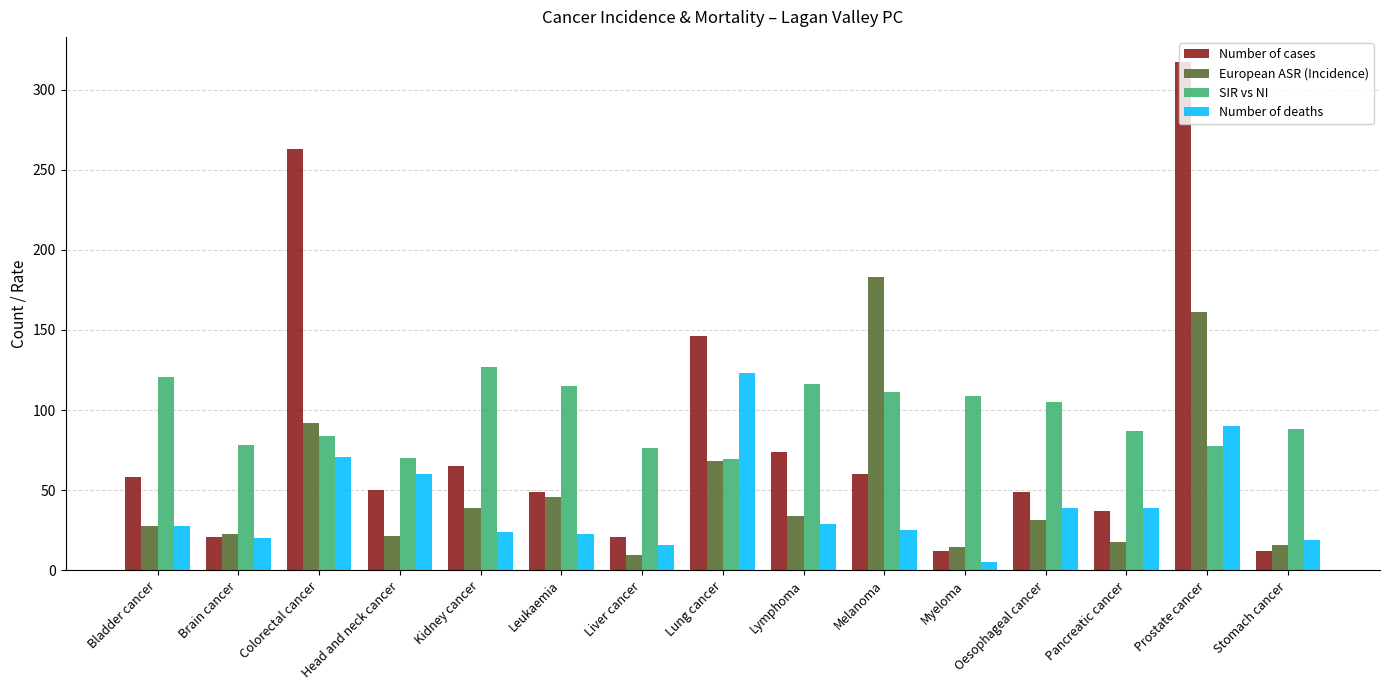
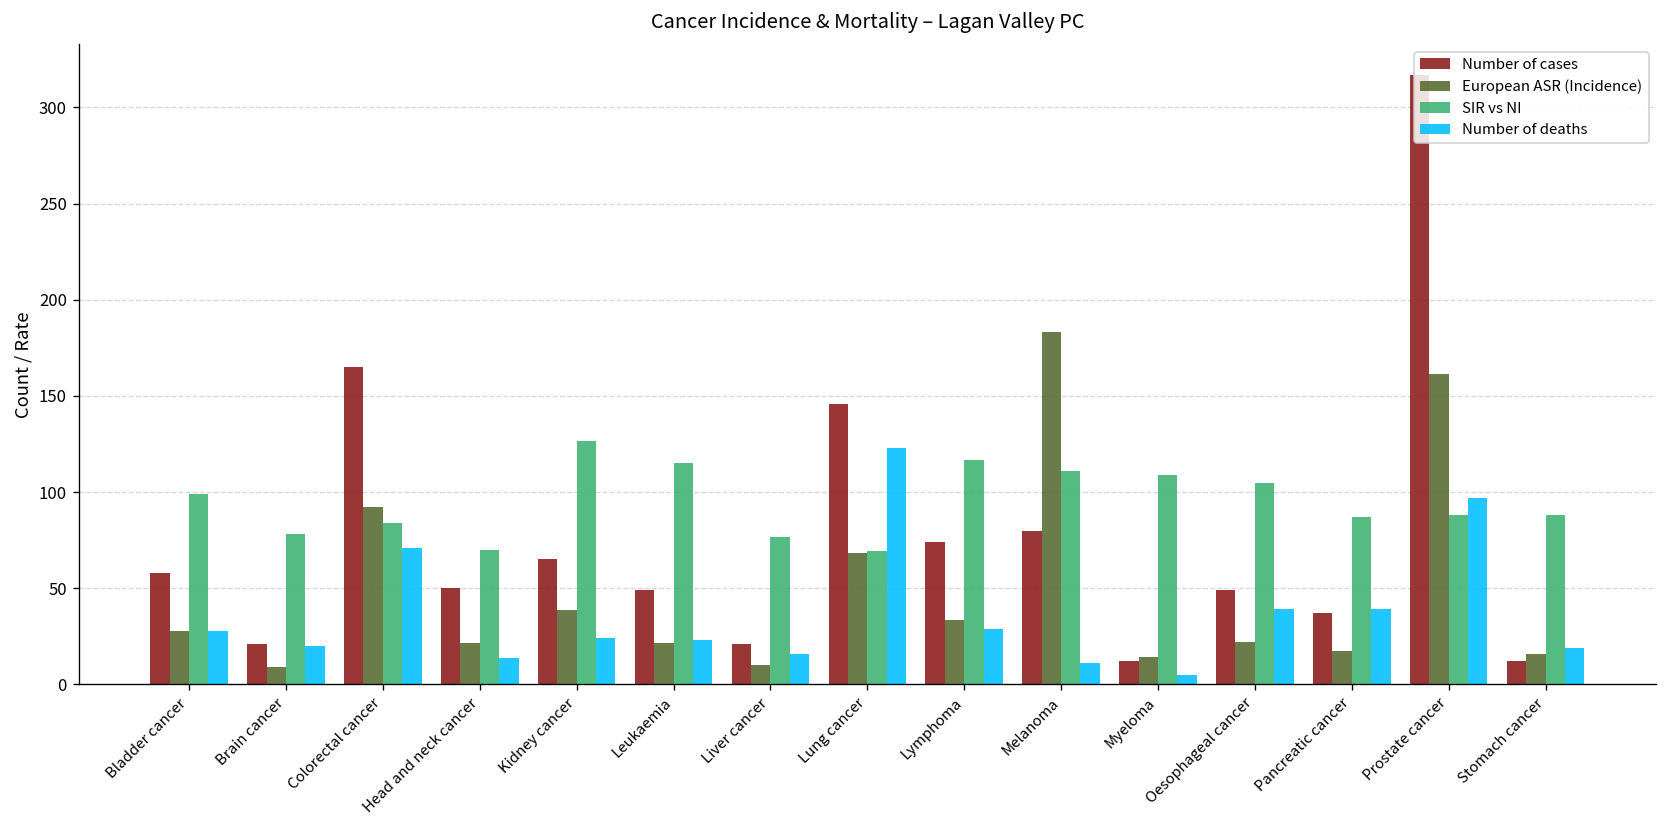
SIR vs NI, Bladder cancer: 121 -> 99
European ASR (Incidence), Brain cancer: 23 -> 9
Number of cases, Colorectal cancer: 263 -> 165
Number of deaths, Head and neck cancer: 60 -> 14
European ASR (Incidence), Leukaemia: 46 -> 22
Number of cases, Melanoma: 60 -> 80
Number of deaths, Melanoma: 25 -> 11
European ASR (Incidence), Oesophageal cancer: 31 -> 22
SIR vs NI, Prostate cancer: 78 -> 88
Number of deaths, Prostate cancer: 90 -> 97
